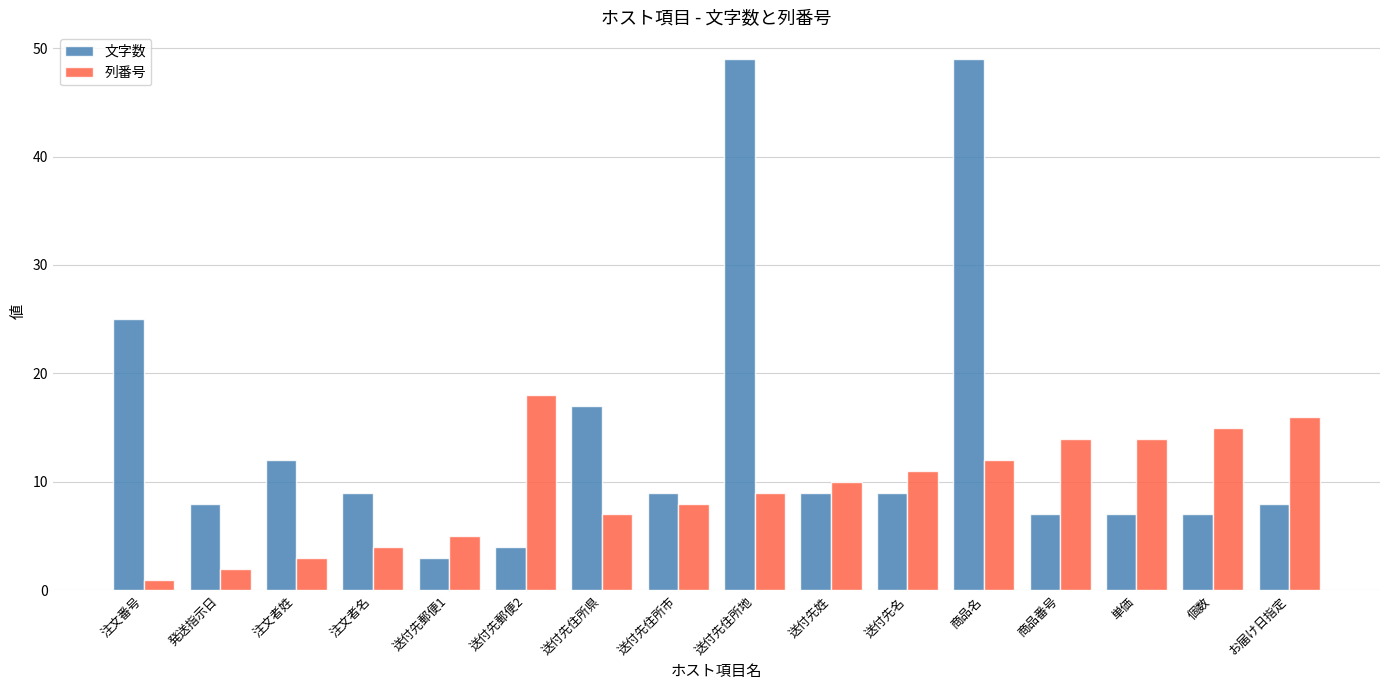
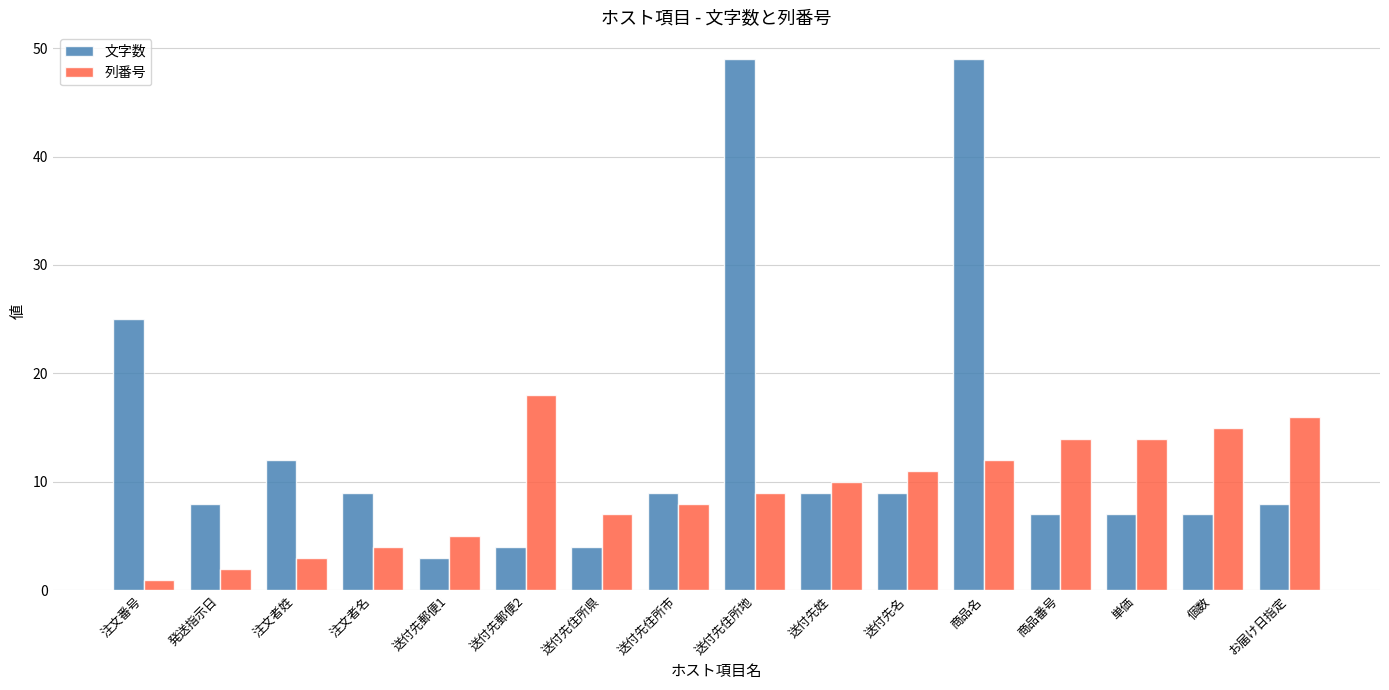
文字数, 送付先住所県: 17 -> 4
